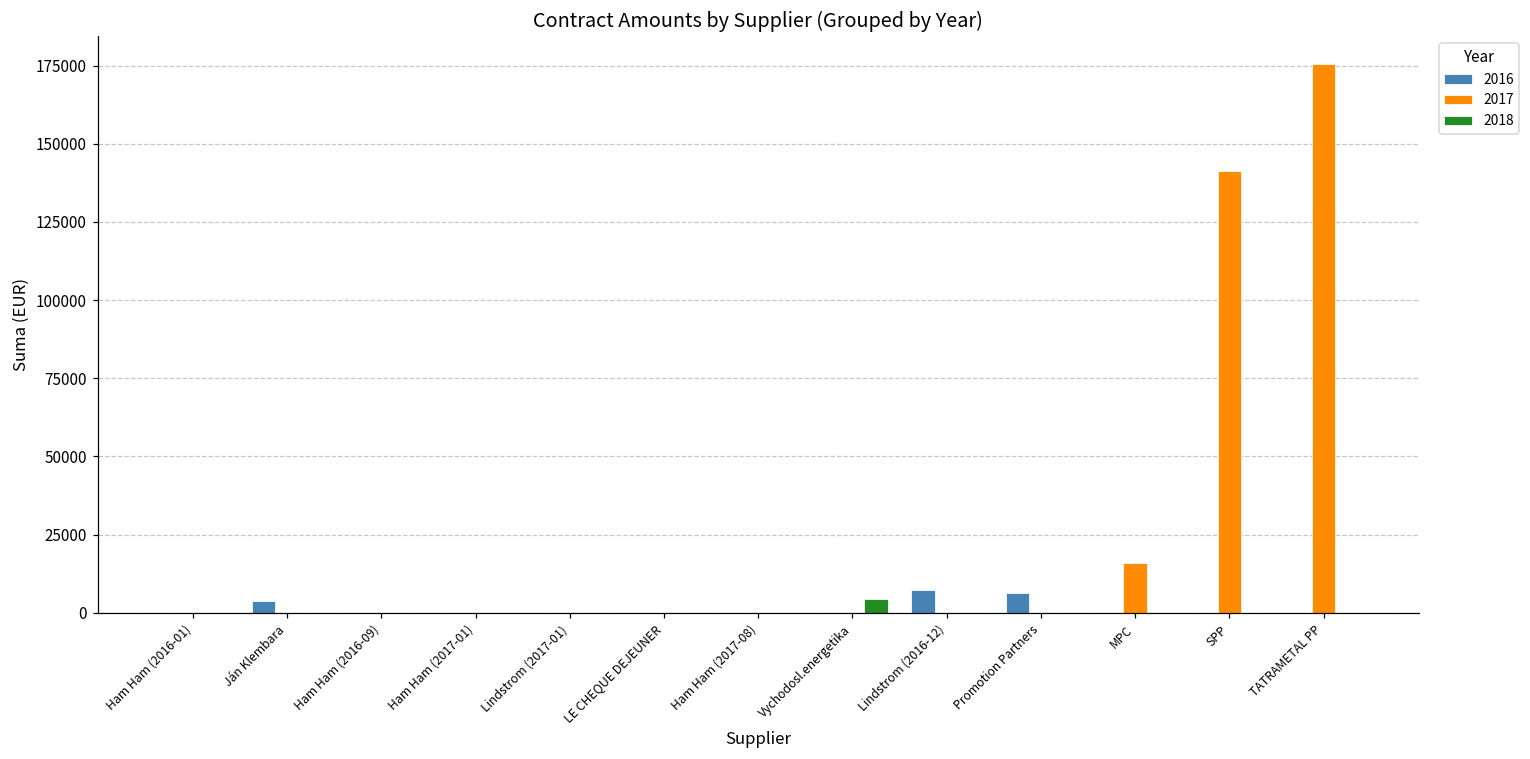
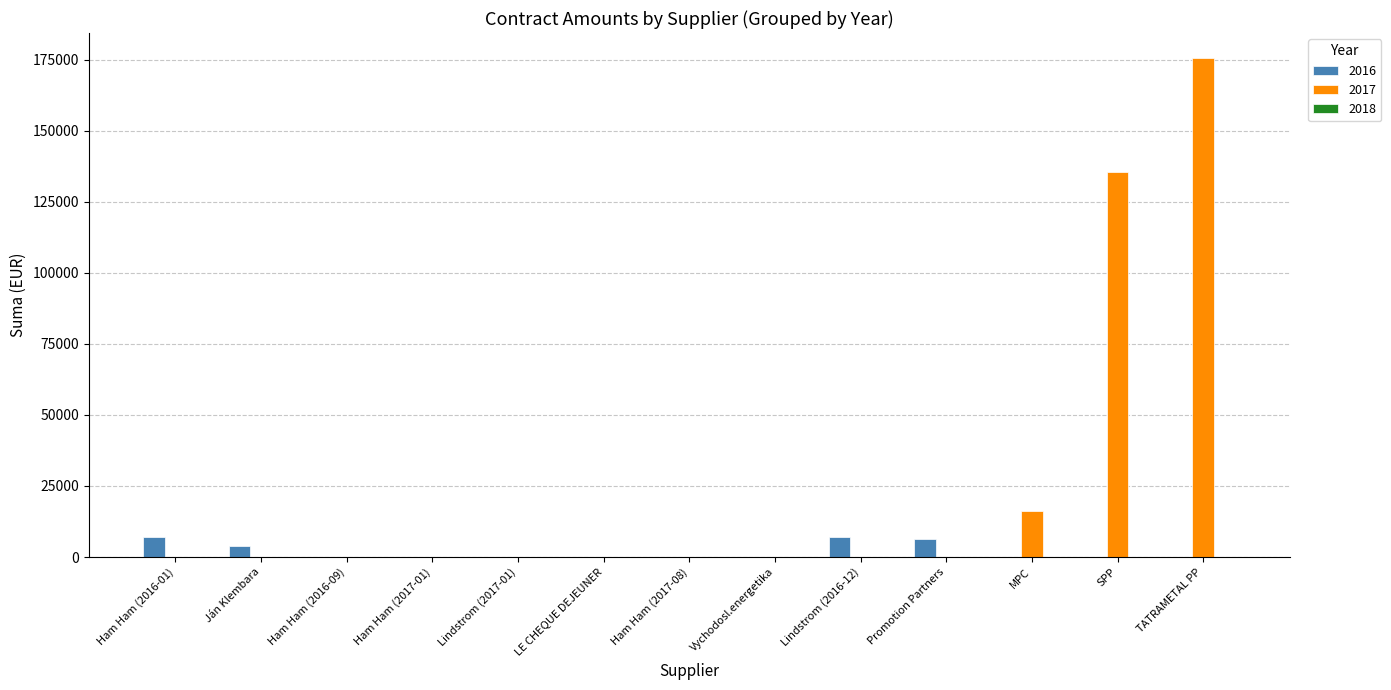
2016, Ham Ham (2016-01): 0 -> 7000
2018, Vychodosl.energetika: 4000 -> 0
2017, SPP: 141000 -> 136000
